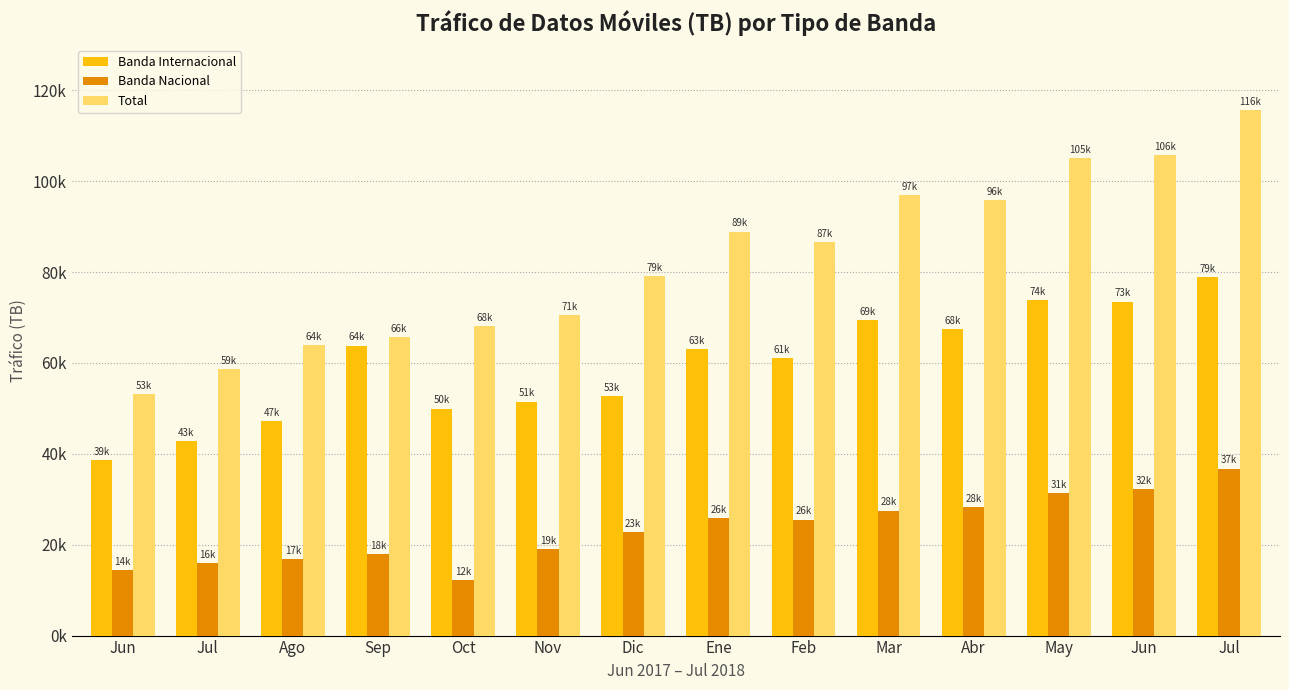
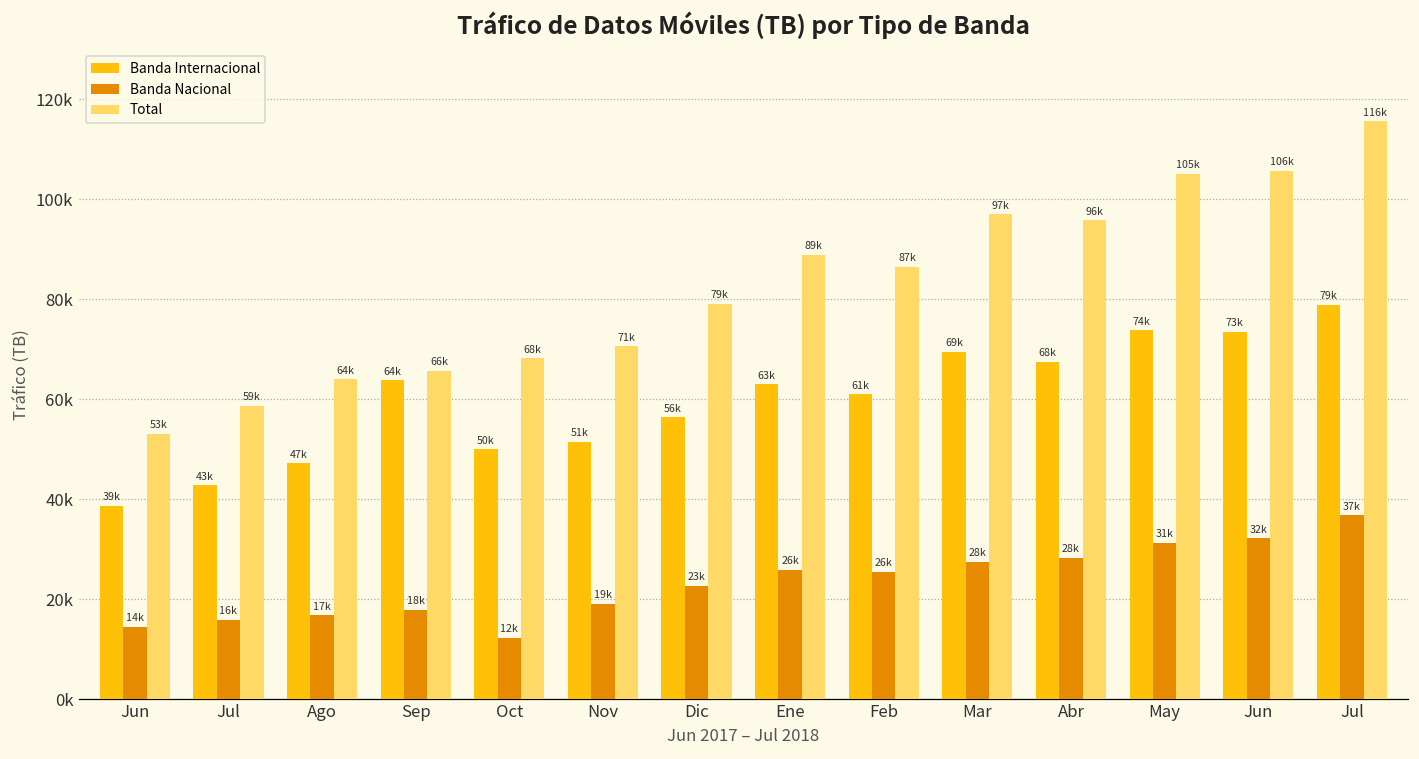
Banda Internacional, Dic: 53k -> 56k
